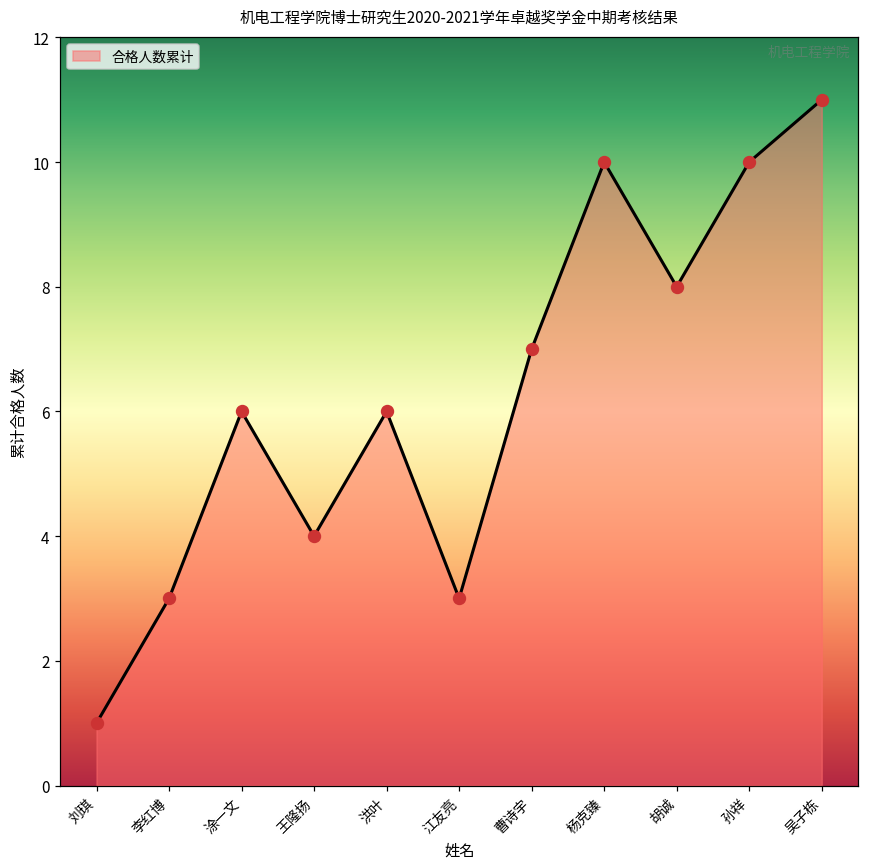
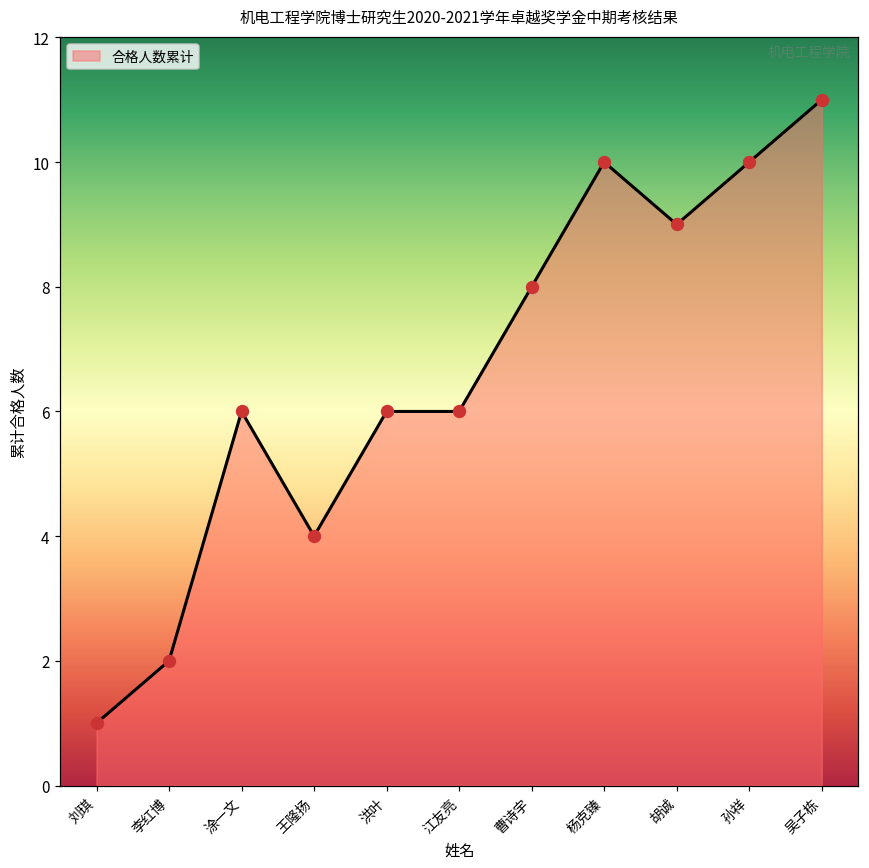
李红博: 3 -> 2
江友亮: 3 -> 6
曹诗宇: 7 -> 8
胡诚: 8 -> 9
